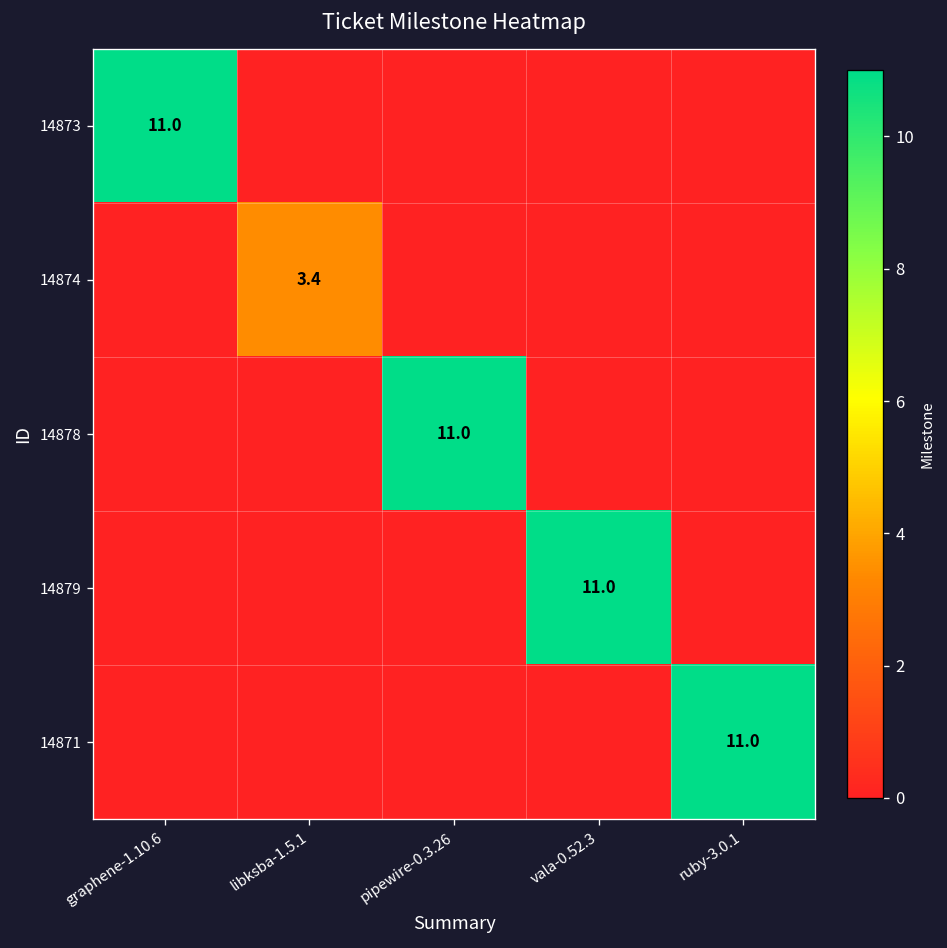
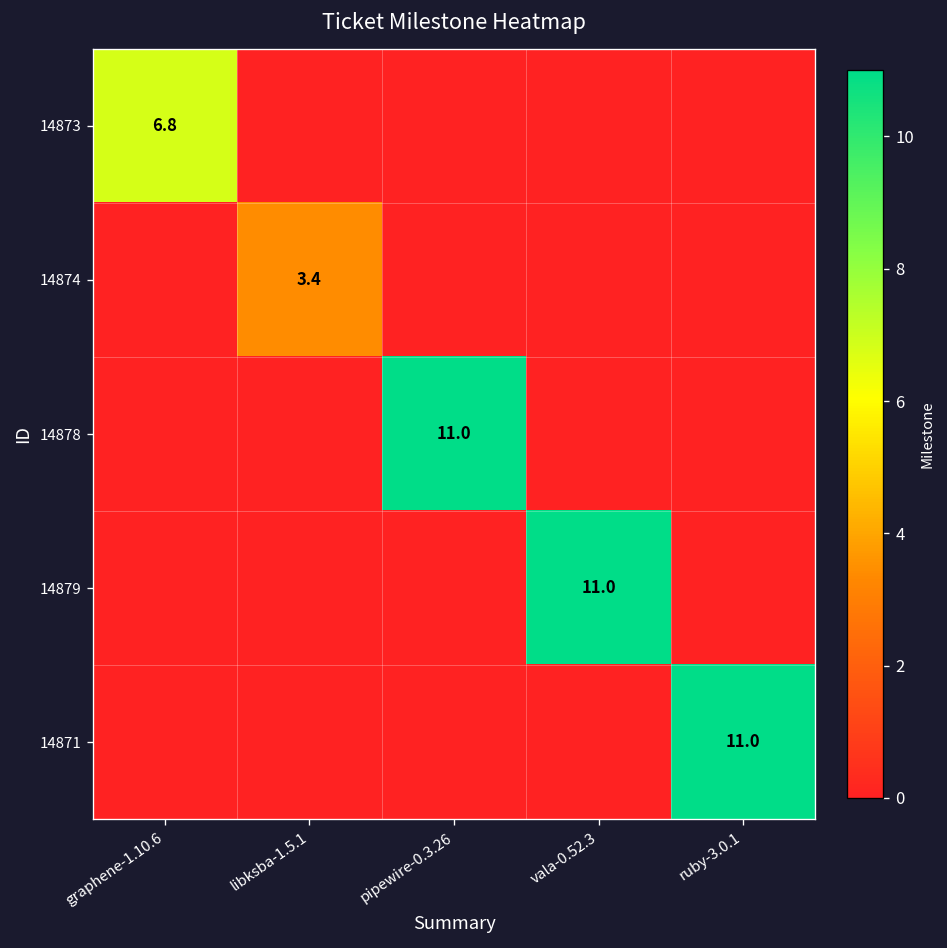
14873, graphene-1.10.6: 11.0 -> 6.8
